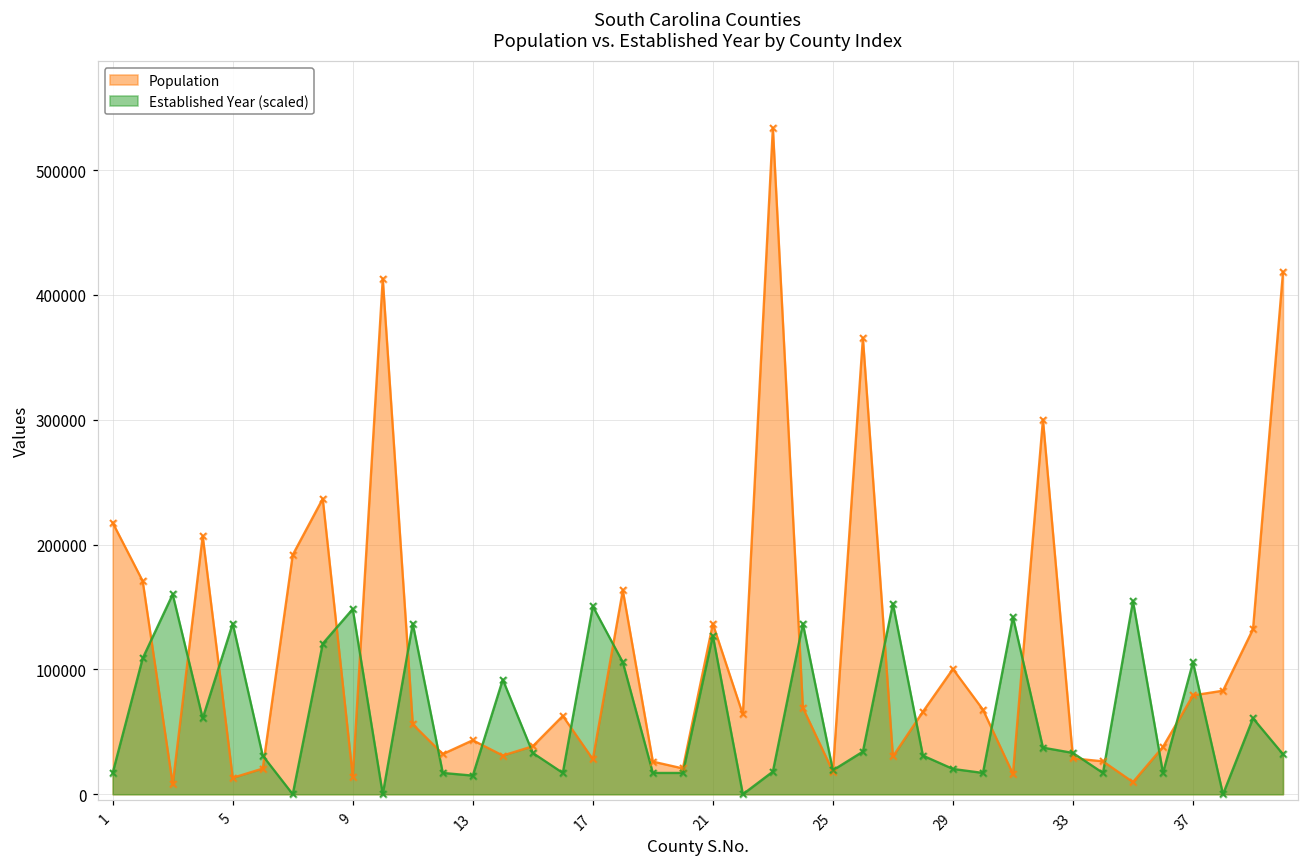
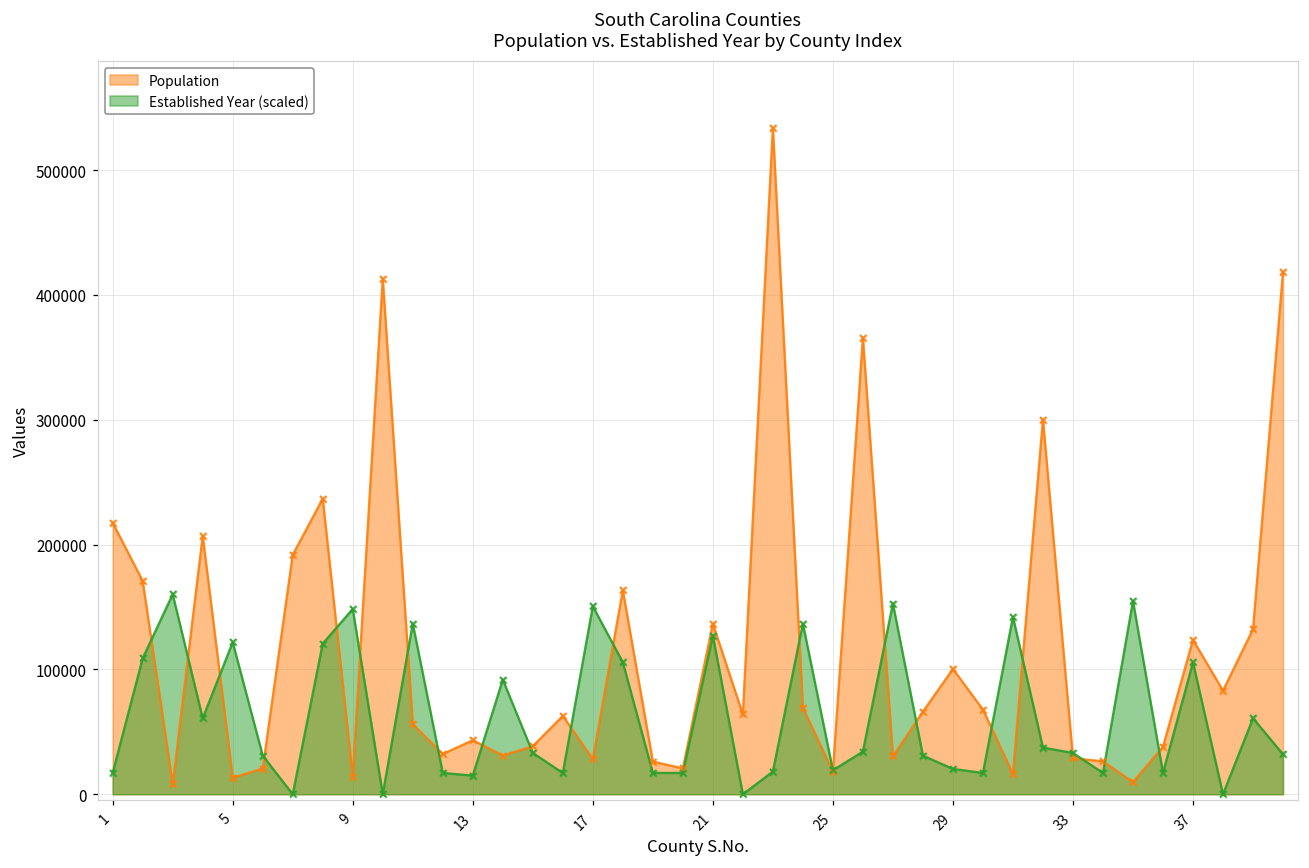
Established Year (scaled), 5: 137000 -> 122000
Population, 37: 79000 -> 124000
